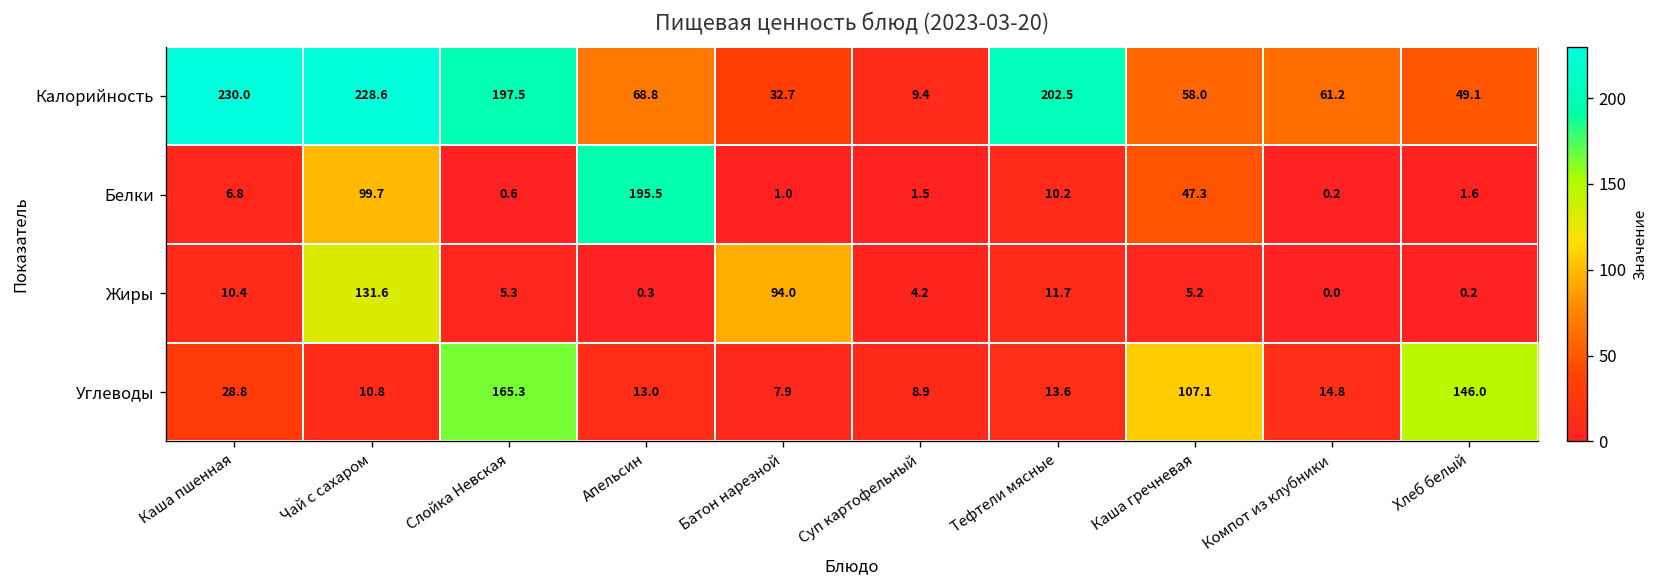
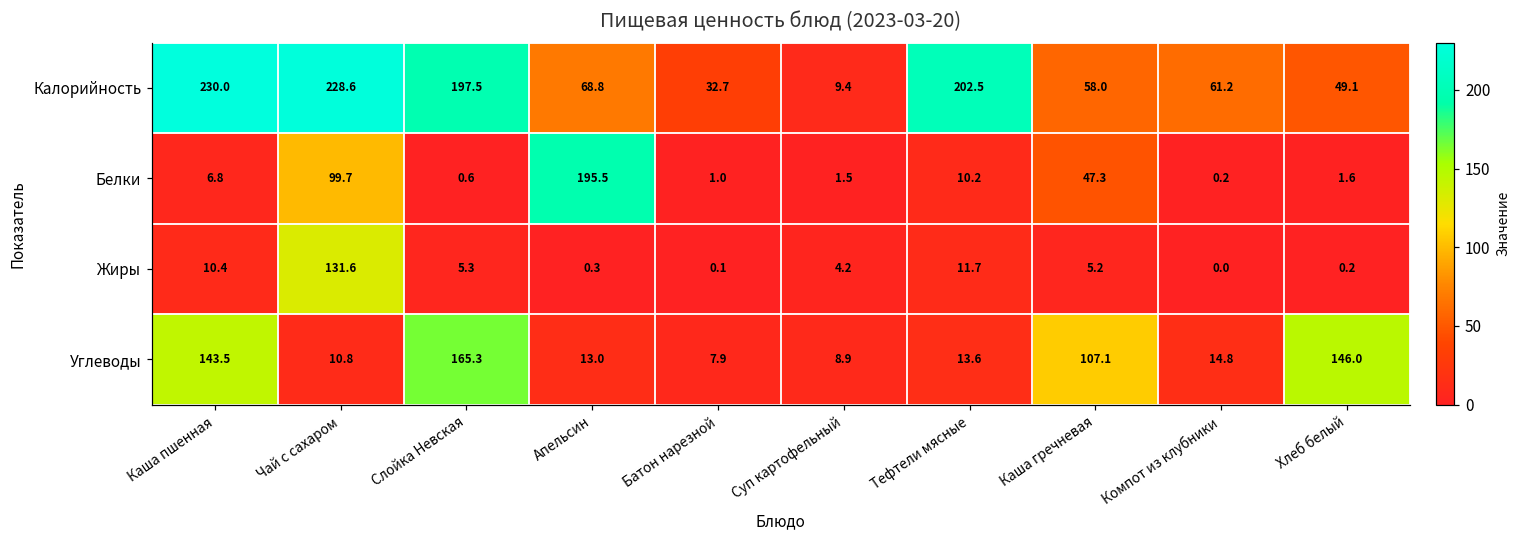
Жиры, Батон нарезной: 94.0 -> 0.1
Углеводы, Каша пшенная: 28.8 -> 143.5
